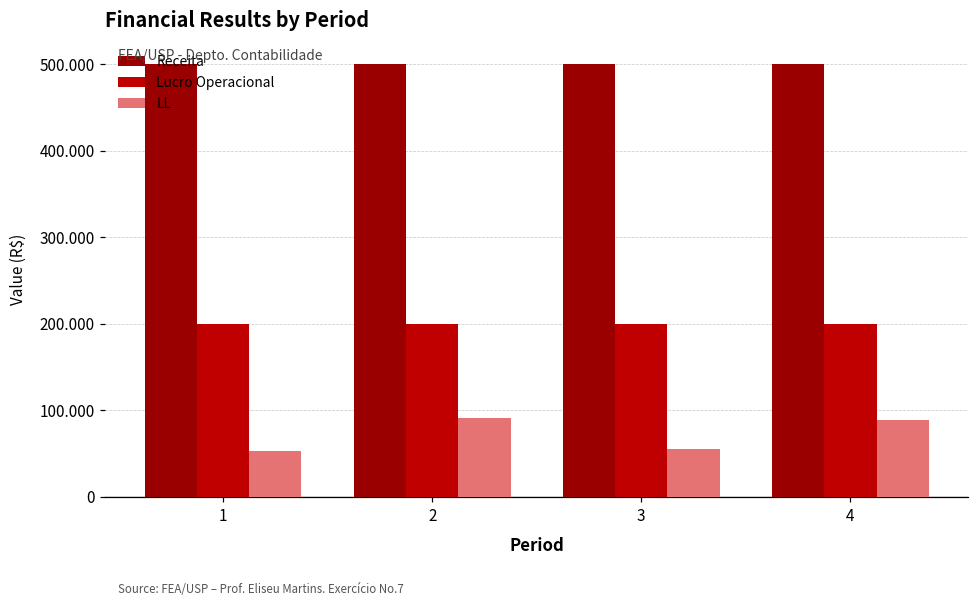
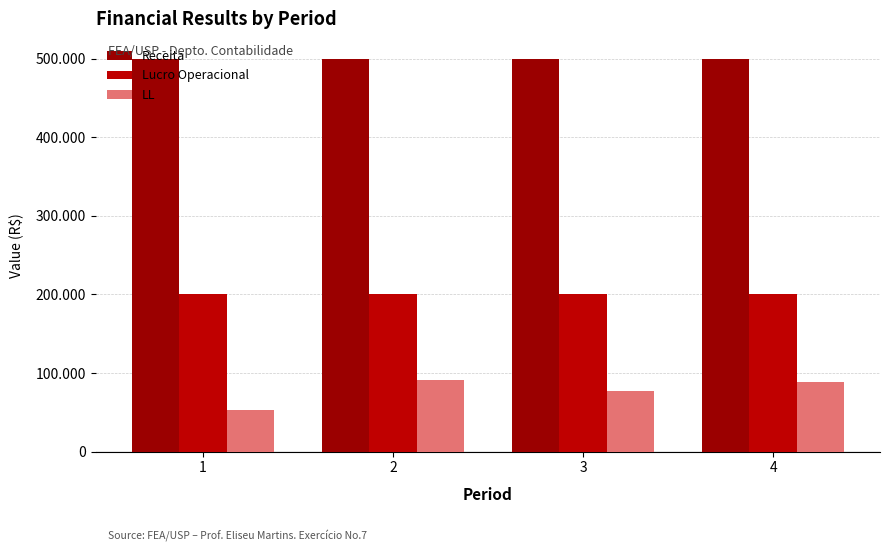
LL, 3: 60 -> 80
